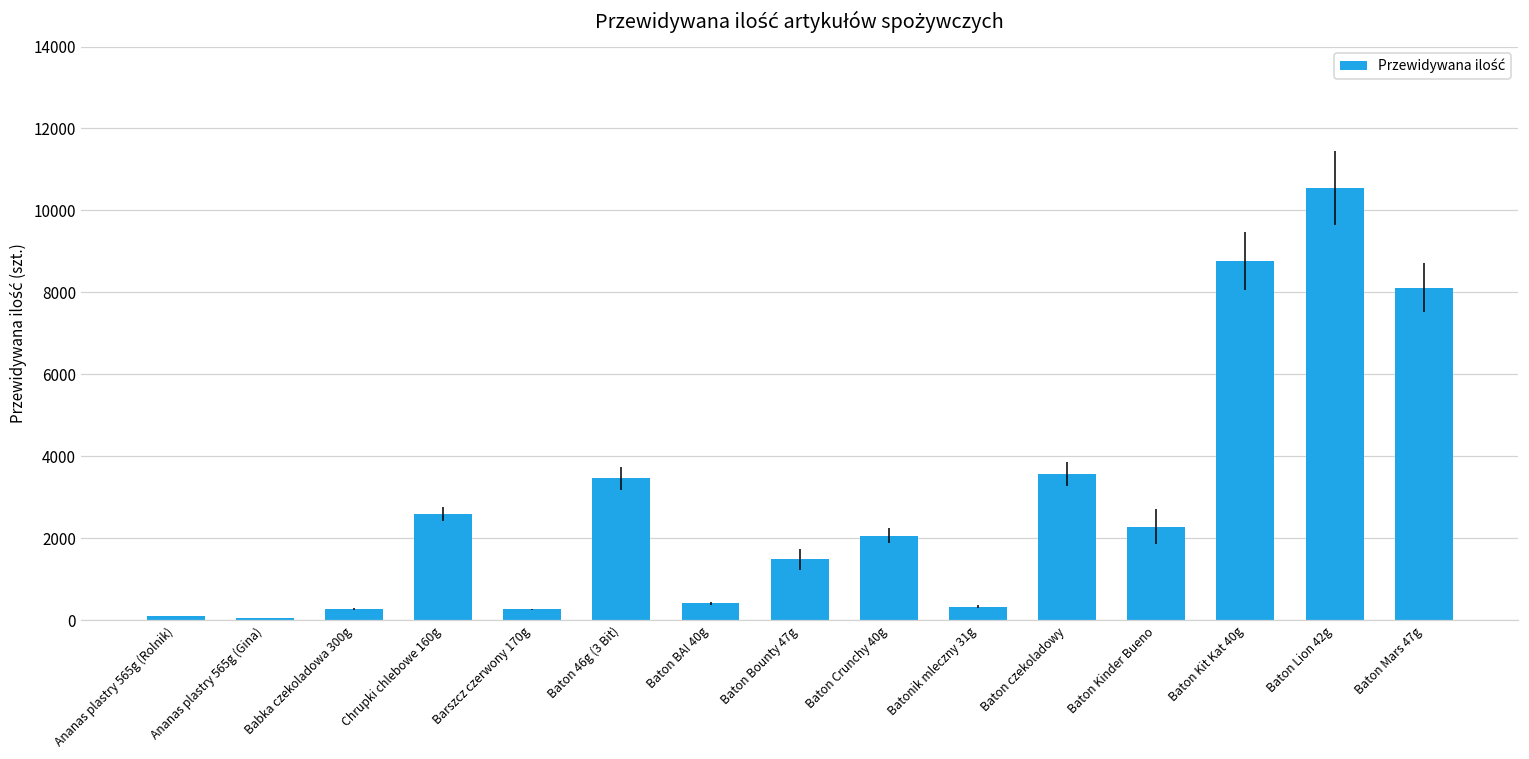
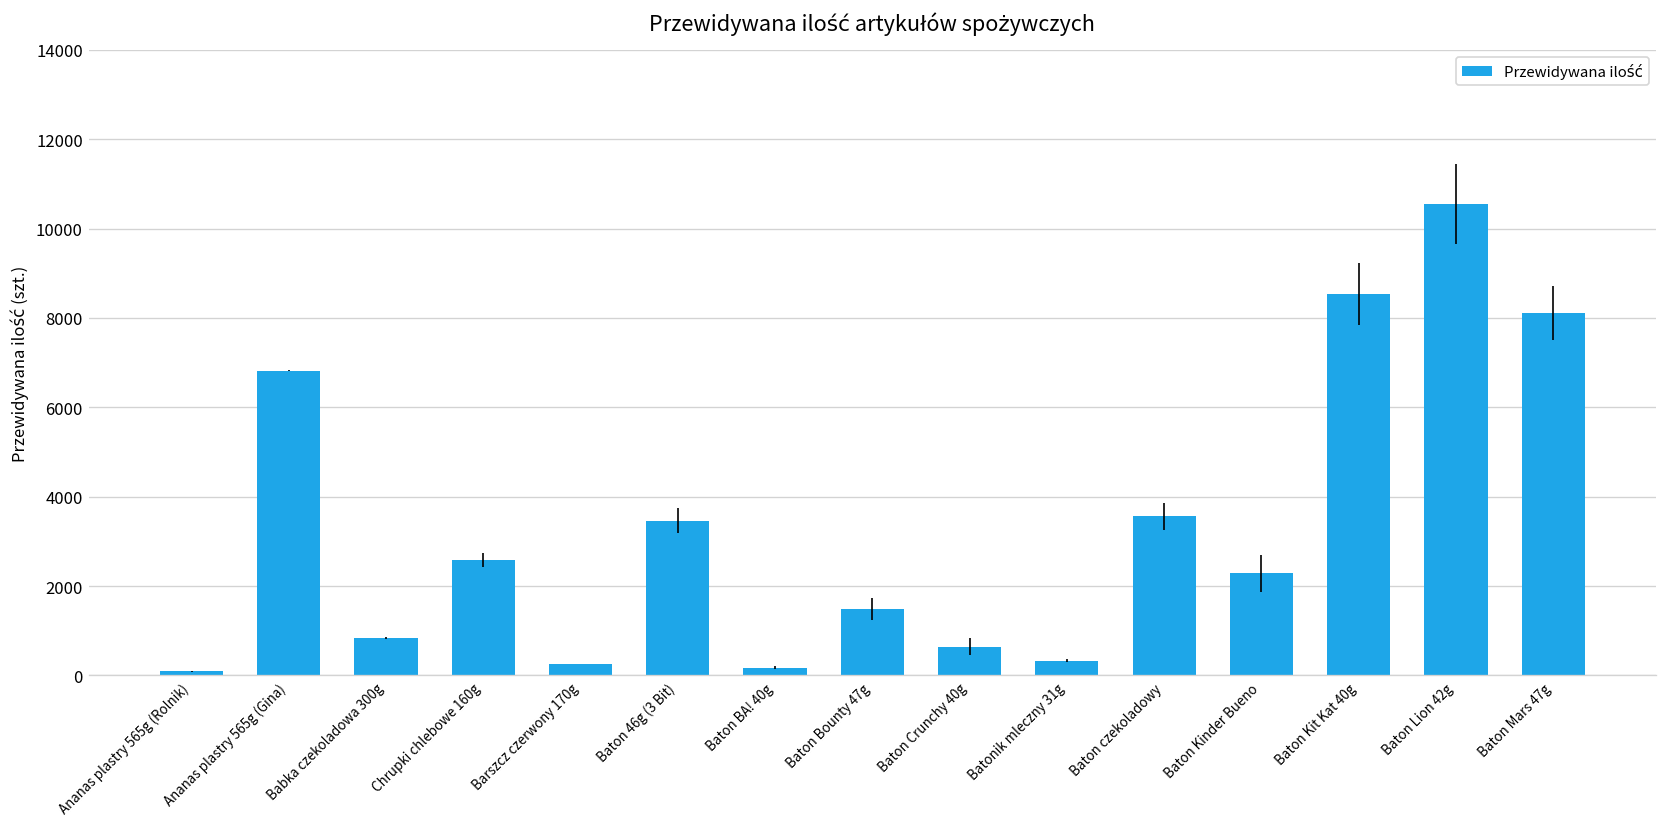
Ananas plastry 565g (Gina): 0 -> 6800
Babka czekoladowa 300g: 300 -> 800
Baton BA! 40g: 400 -> 200
Baton Crunchy 40g: 2100 -> 600
Baton Kit Kat 40g: 8800 -> 8500
